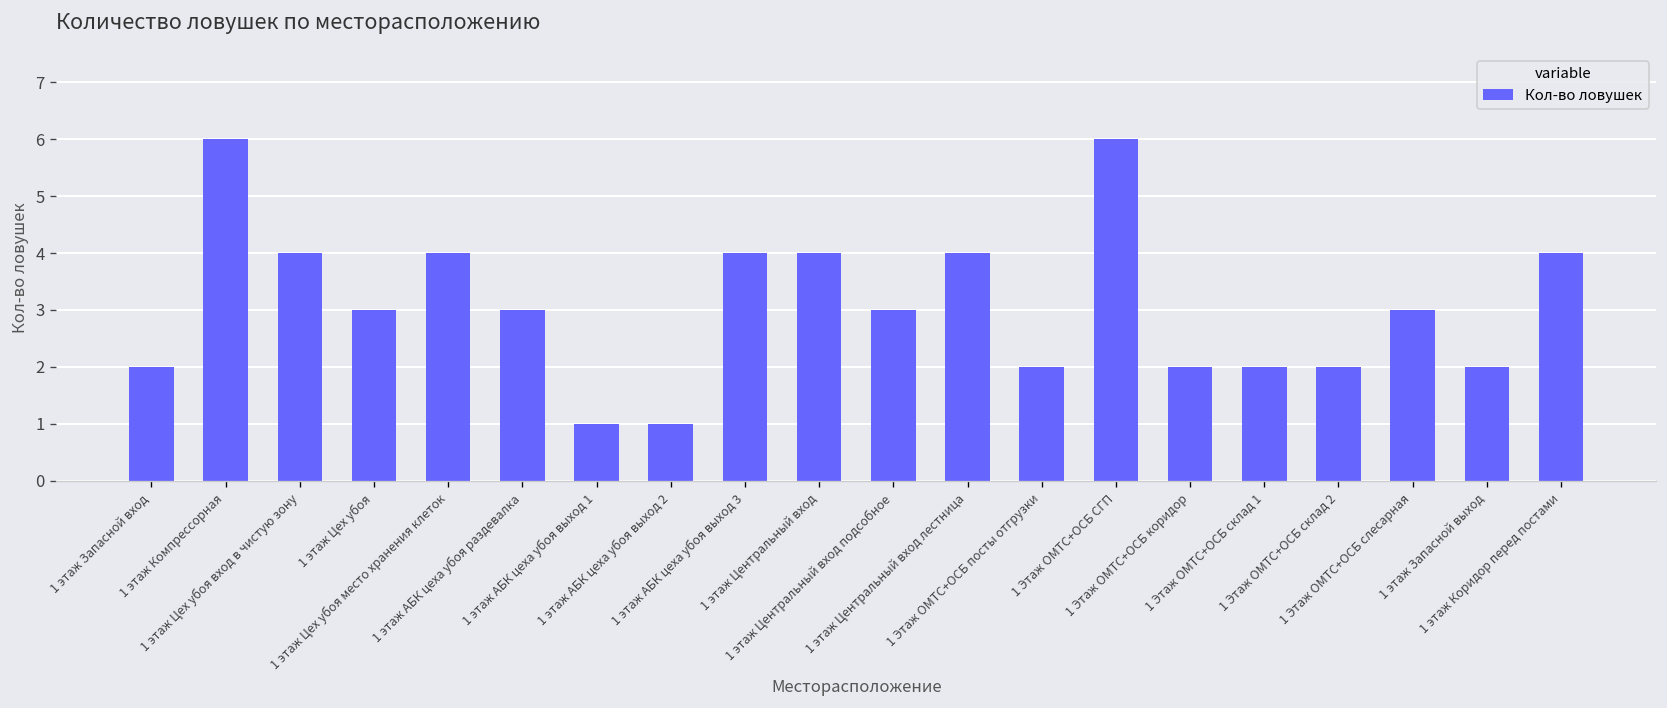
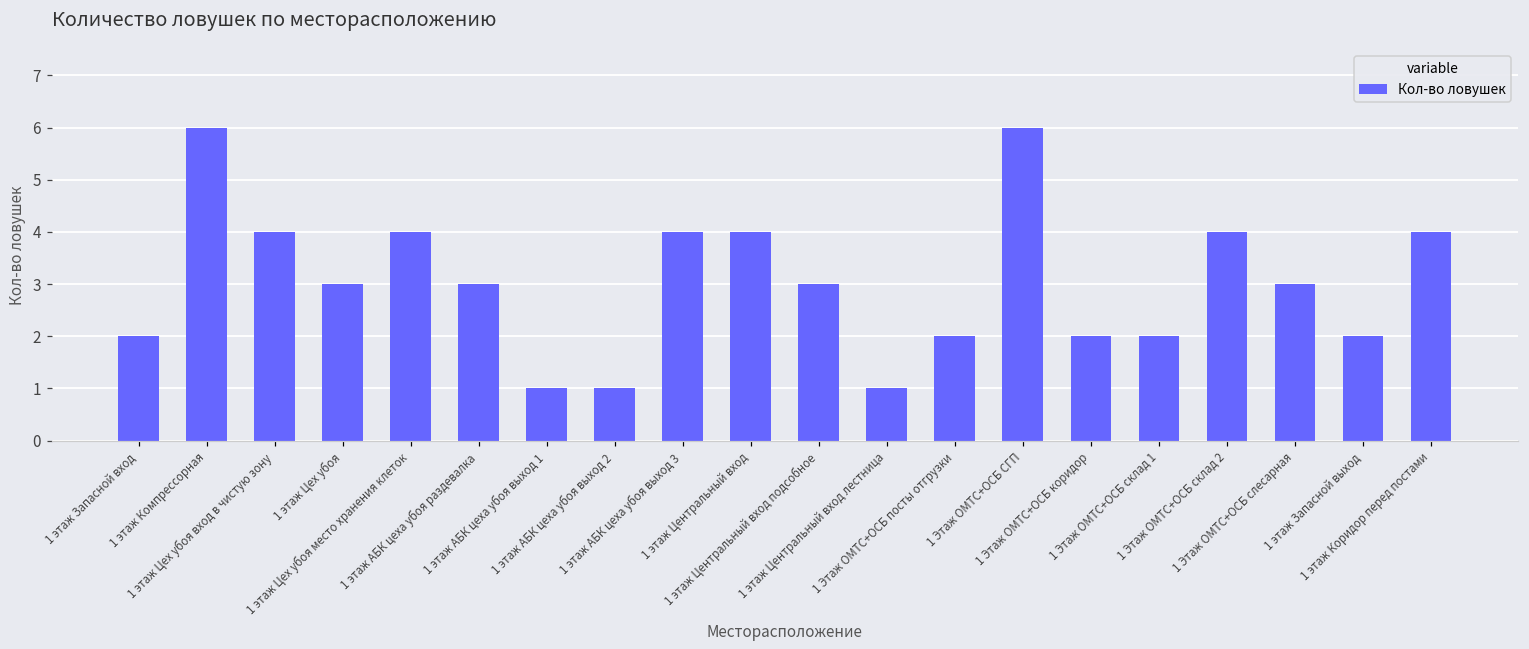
1 этаж Центральный вход лестница: 4 -> 1
1 Этаж ОМТС+ОСБ склад 2: 2 -> 4
